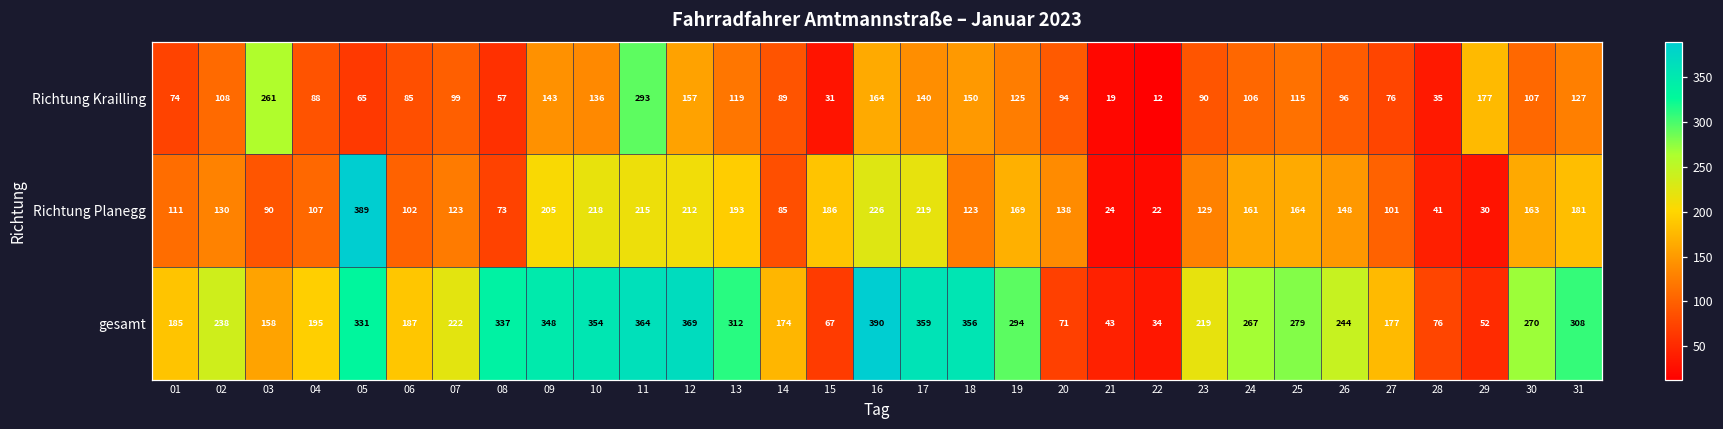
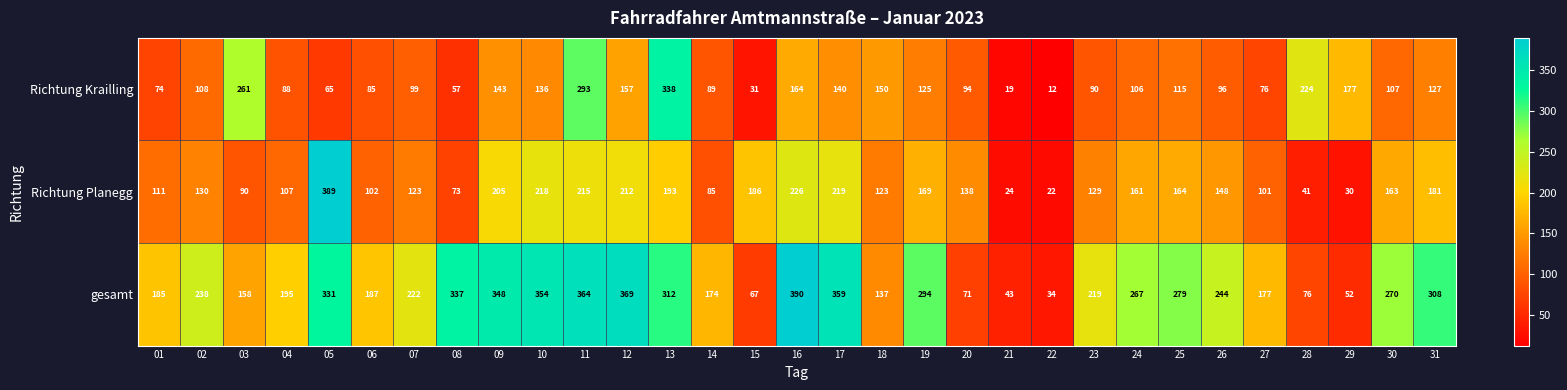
Richtung Krailling, 13: 119 -> 338
Richtung Krailling, 28: 35 -> 224
gesamt, 18: 356 -> 137
